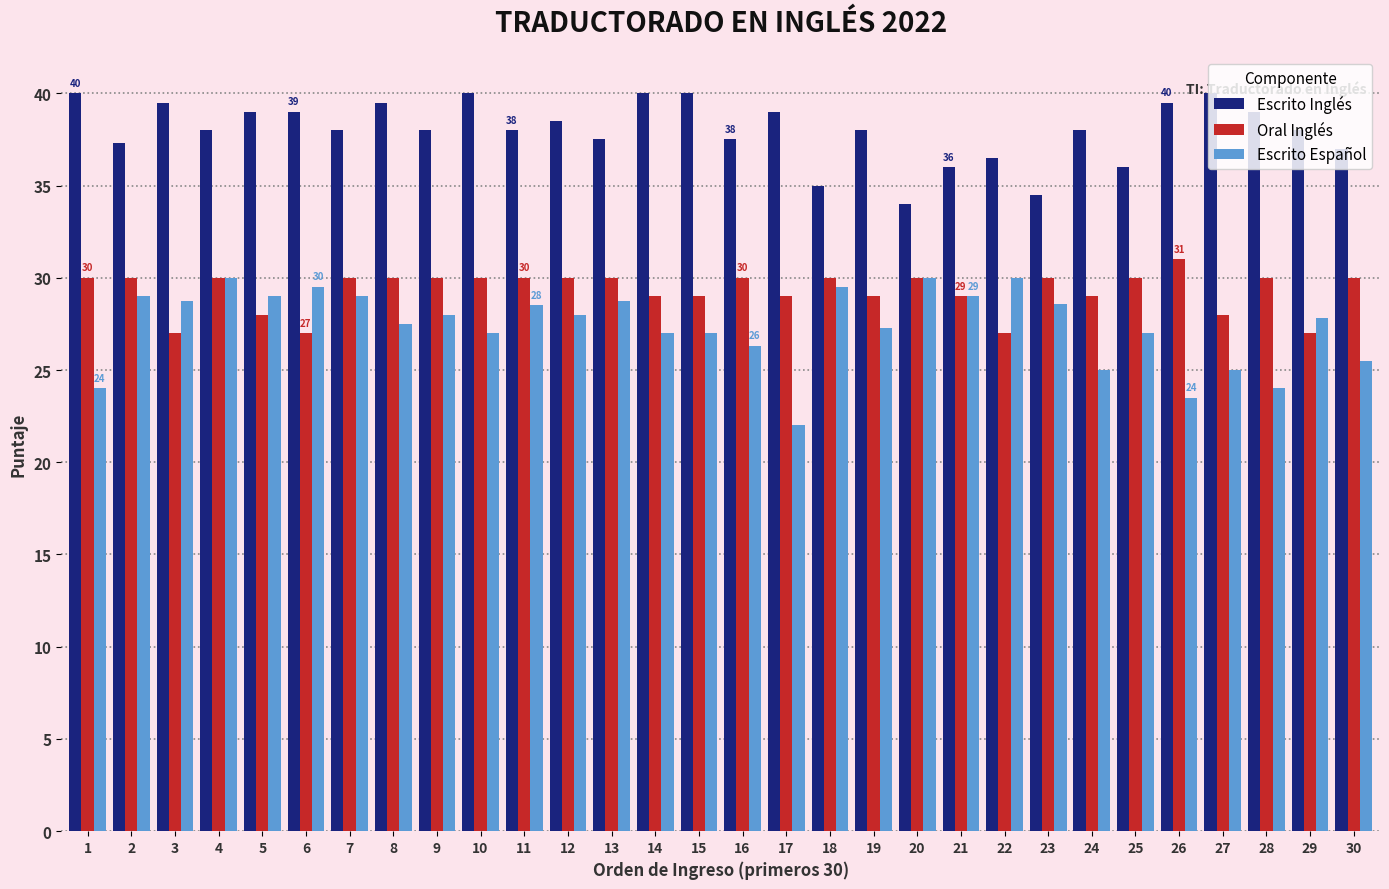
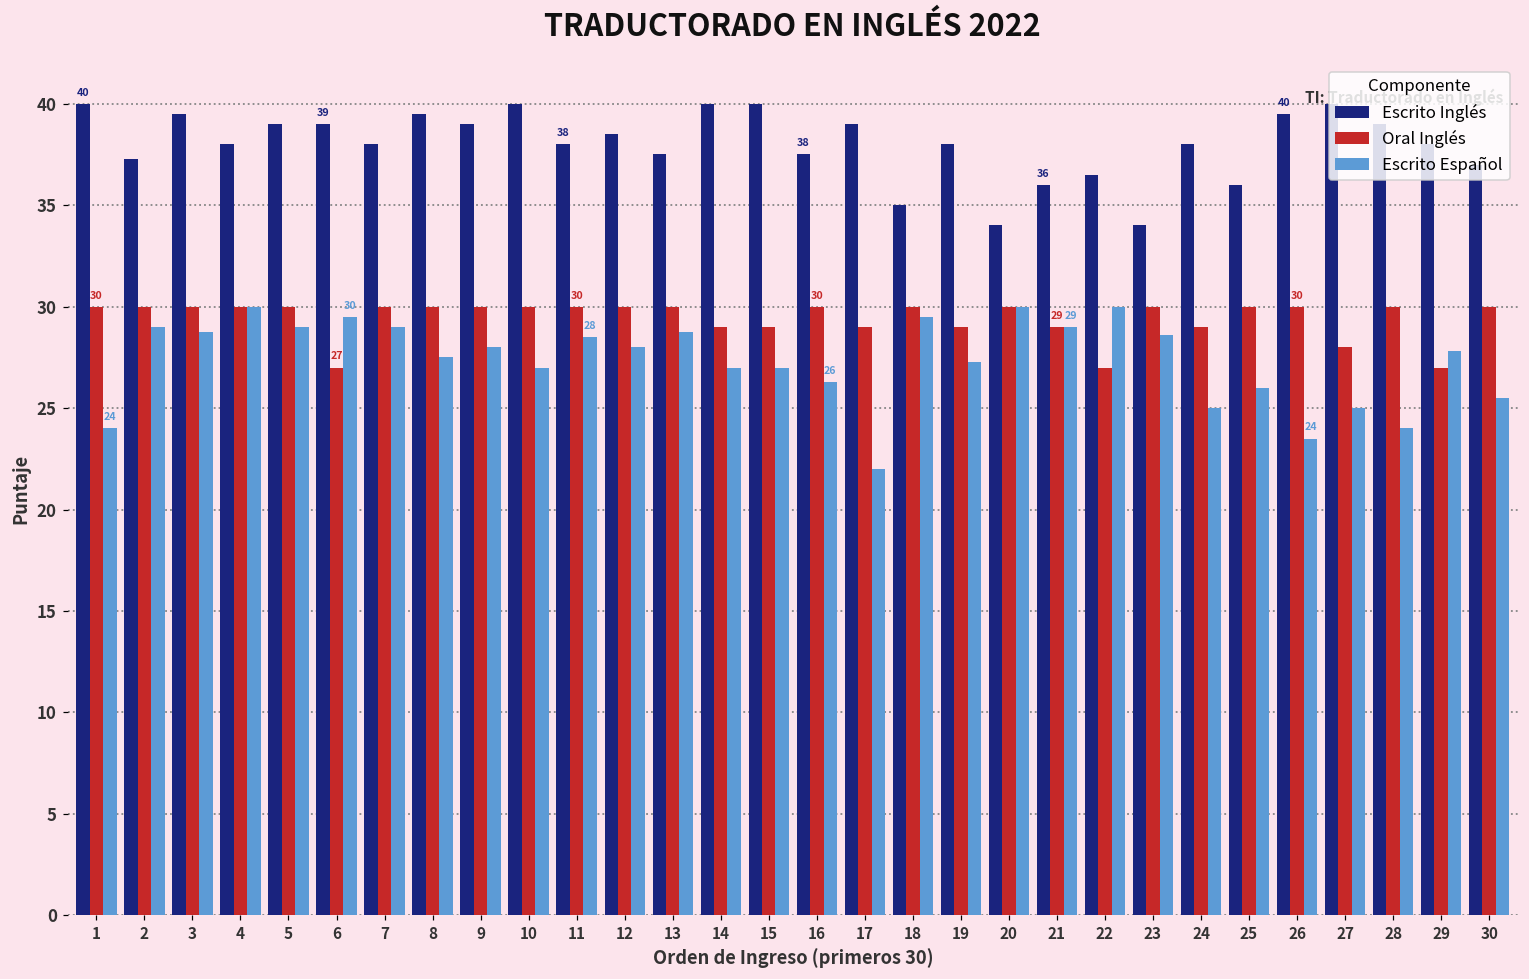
Oral Inglés, 3: 27 -> 30
Oral Inglés, 5: 28 -> 30
Escrito Inglés, 9: 38 -> 39
Escrito Inglés, 23: 34.5 -> 34.0
Escrito Español, 25: 27 -> 26
Oral Inglés, 26: 31 -> 30
